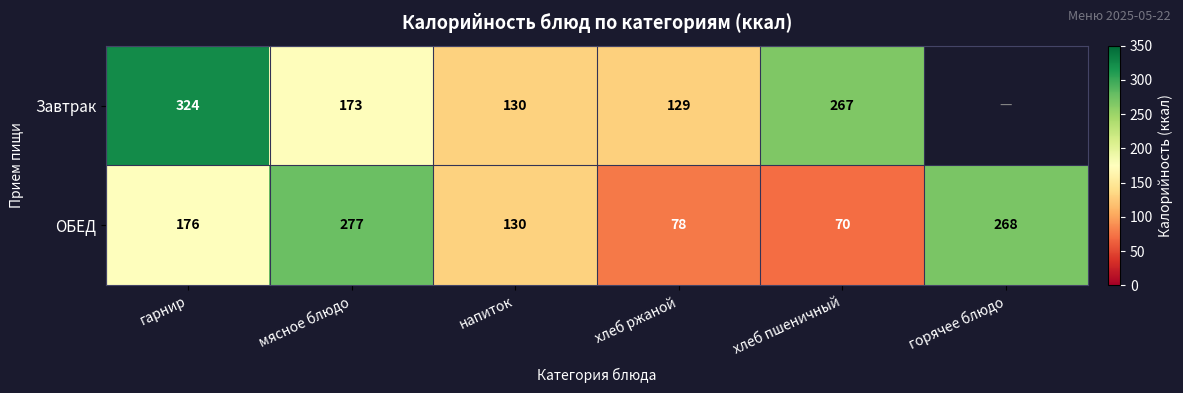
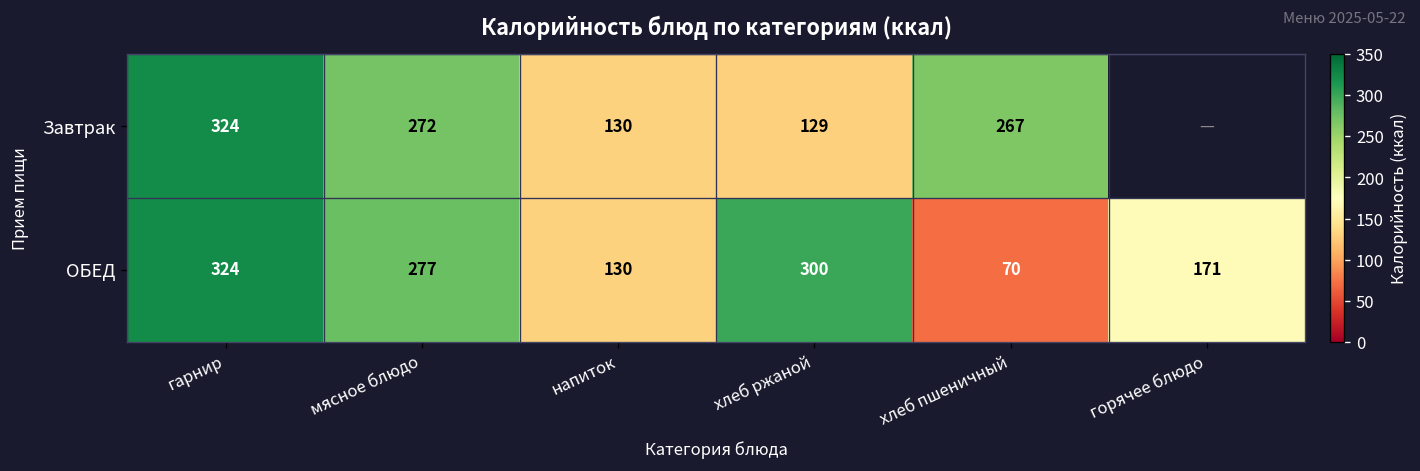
Завтрак, мясное блюдо: 173 -> 272
ОБЕД, гарнир: 176 -> 324
ОБЕД, хлеб ржаной: 78 -> 300
ОБЕД, горячее блюдо: 268 -> 171
